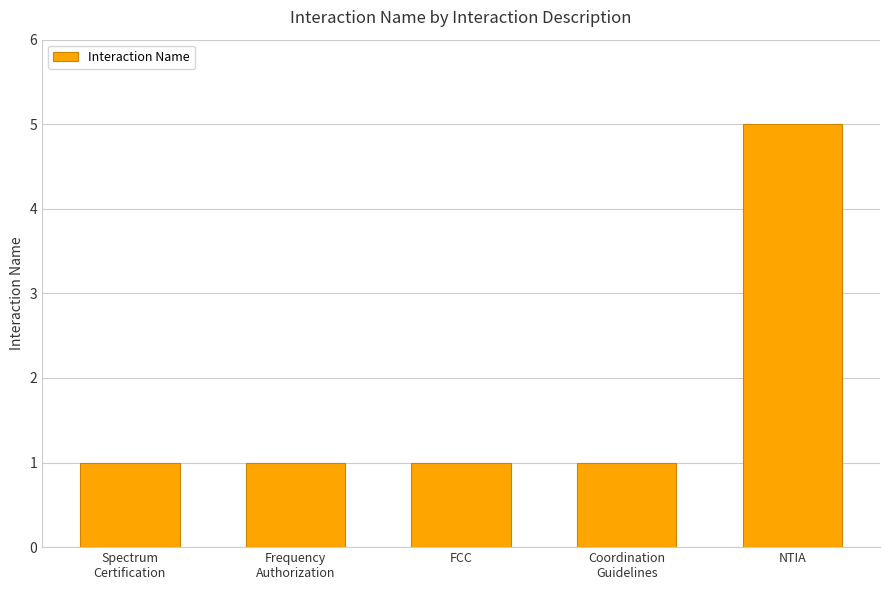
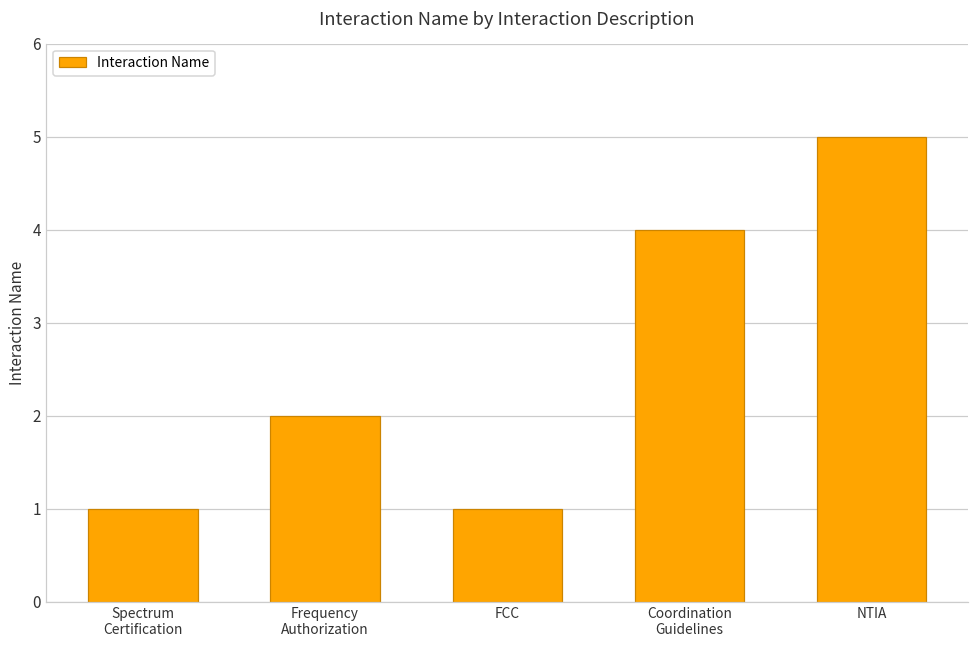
Frequency Authorization: 1 -> 2
Coordination Guidelines: 1 -> 4
